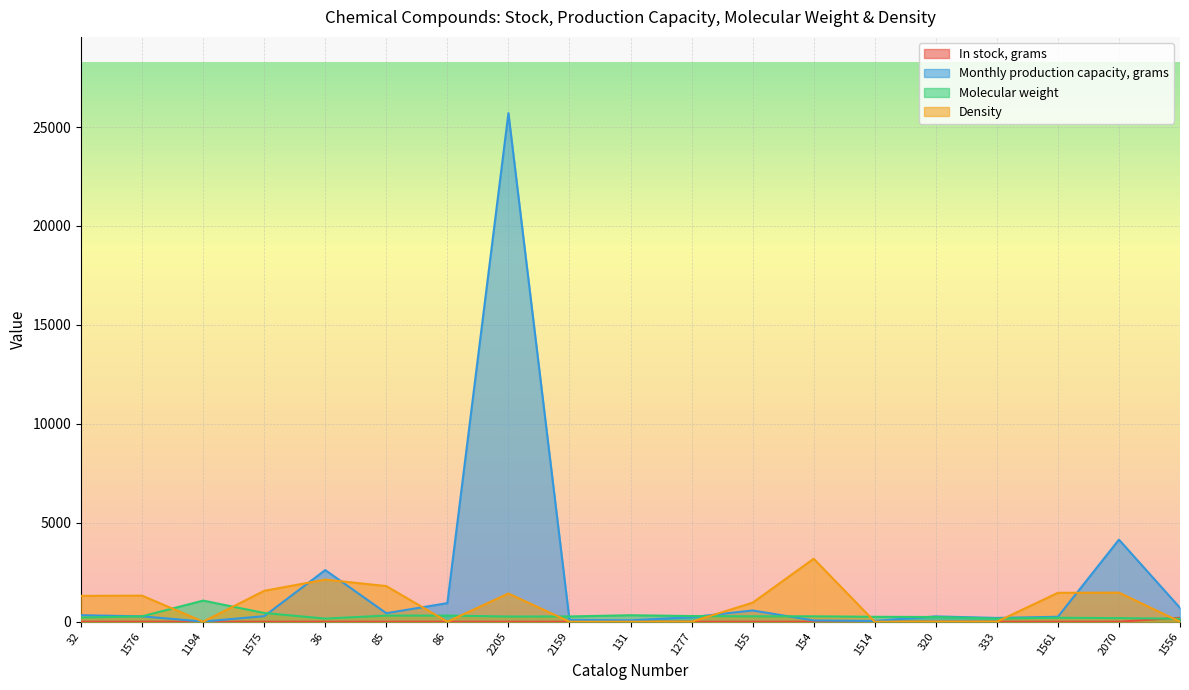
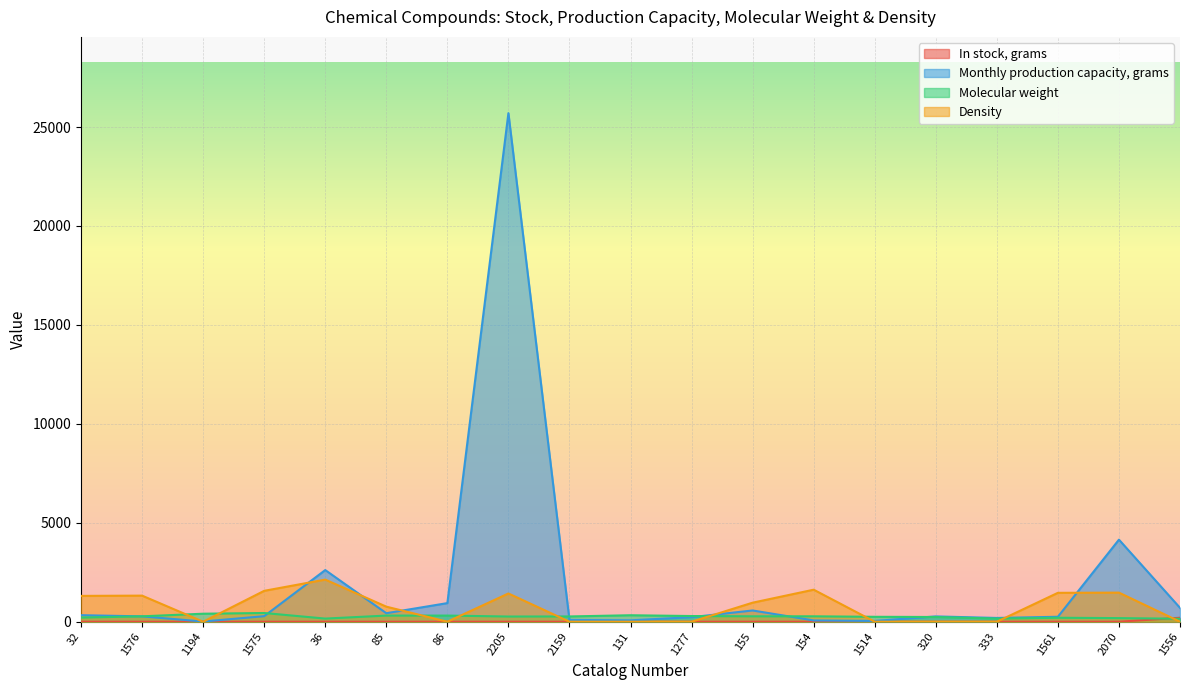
Molecular weight, 1194: 1100 -> 400
Density, 85: 1800 -> 800
Density, 154: 3200 -> 1600
